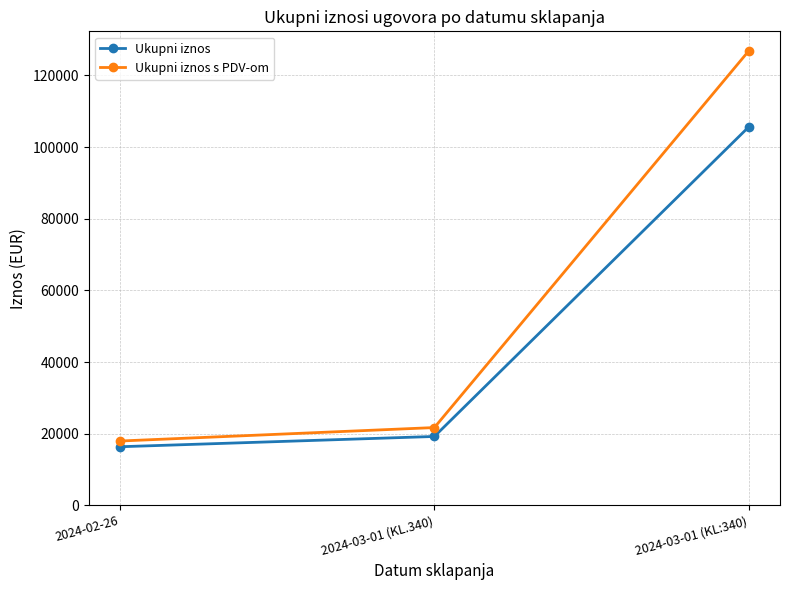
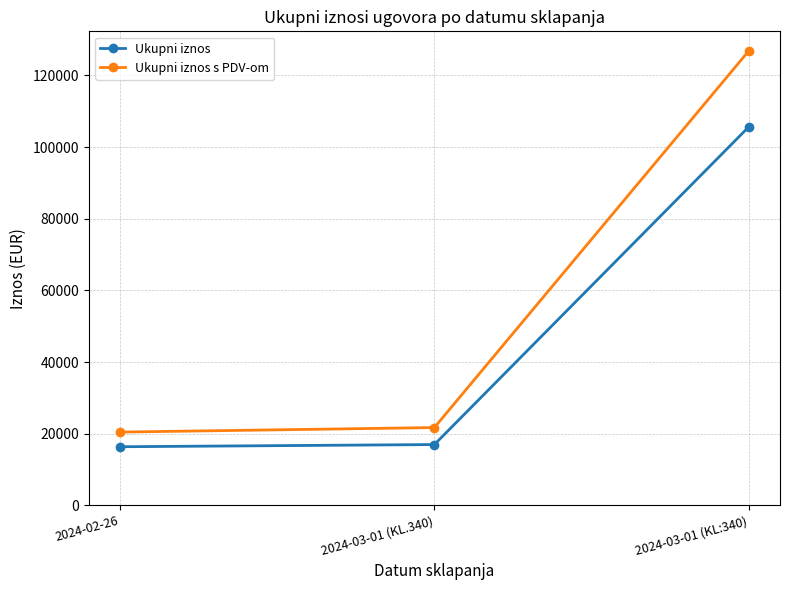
Ukupni iznos s PDV-om, 2024-02-26: 18000 -> 20000
Ukupni iznos, 2024-03-01 (KL.340): 19000 -> 17000
